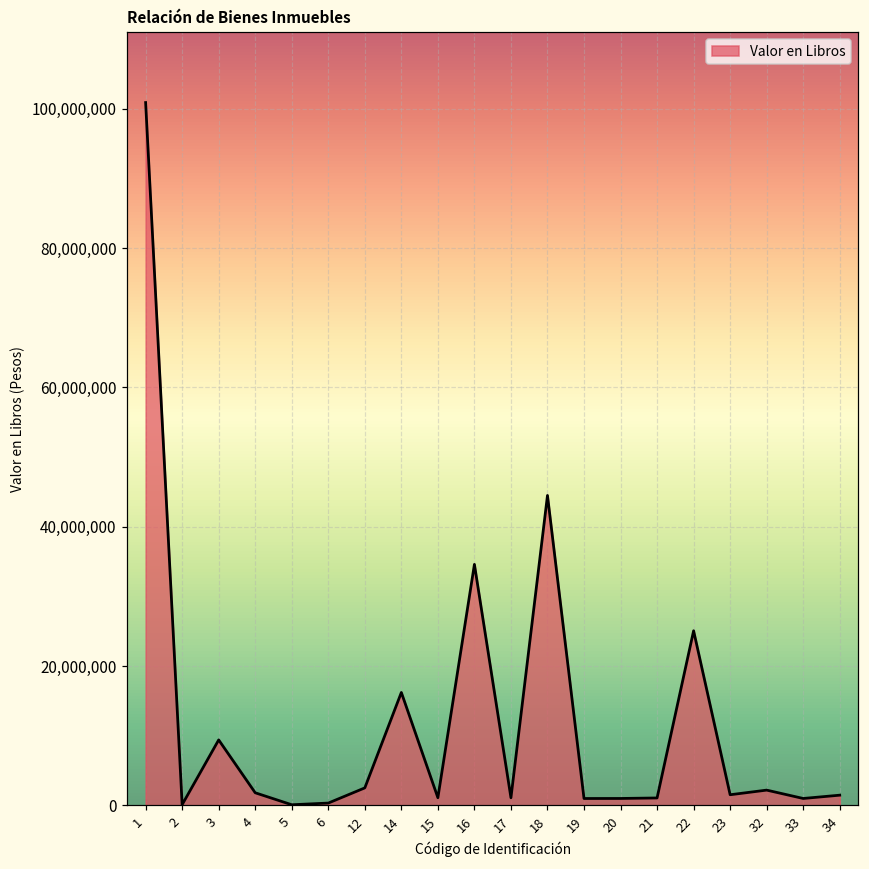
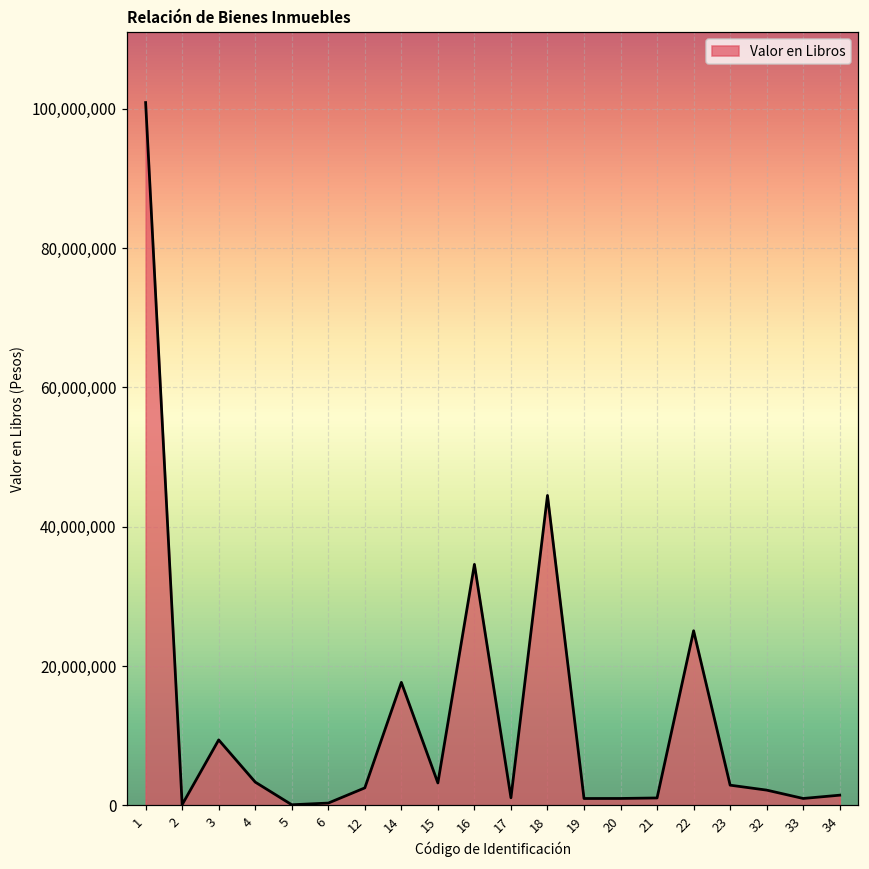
4: 2,000,000 -> 3,000,000
14: 16,000,000 -> 18,000,000
15: 1,000,000 -> 3,000,000
23: 2,000,000 -> 3,000,000
